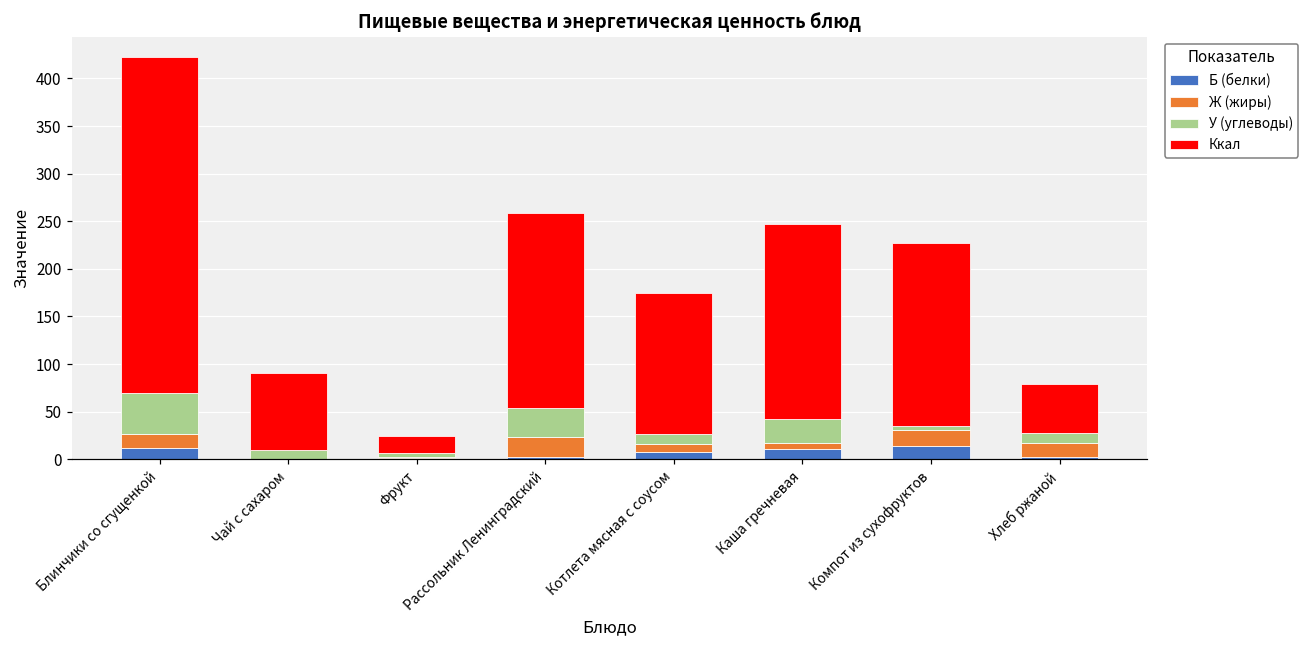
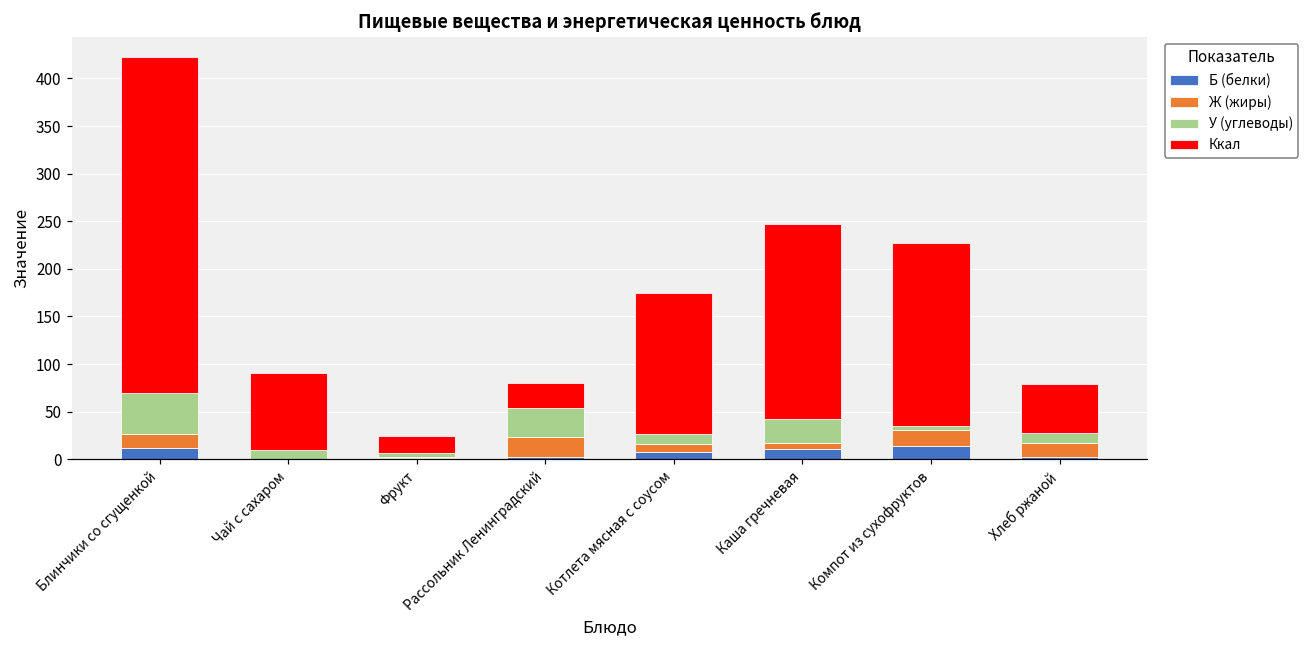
Ккал, Рассольник Ленинградский: 200 -> 30
